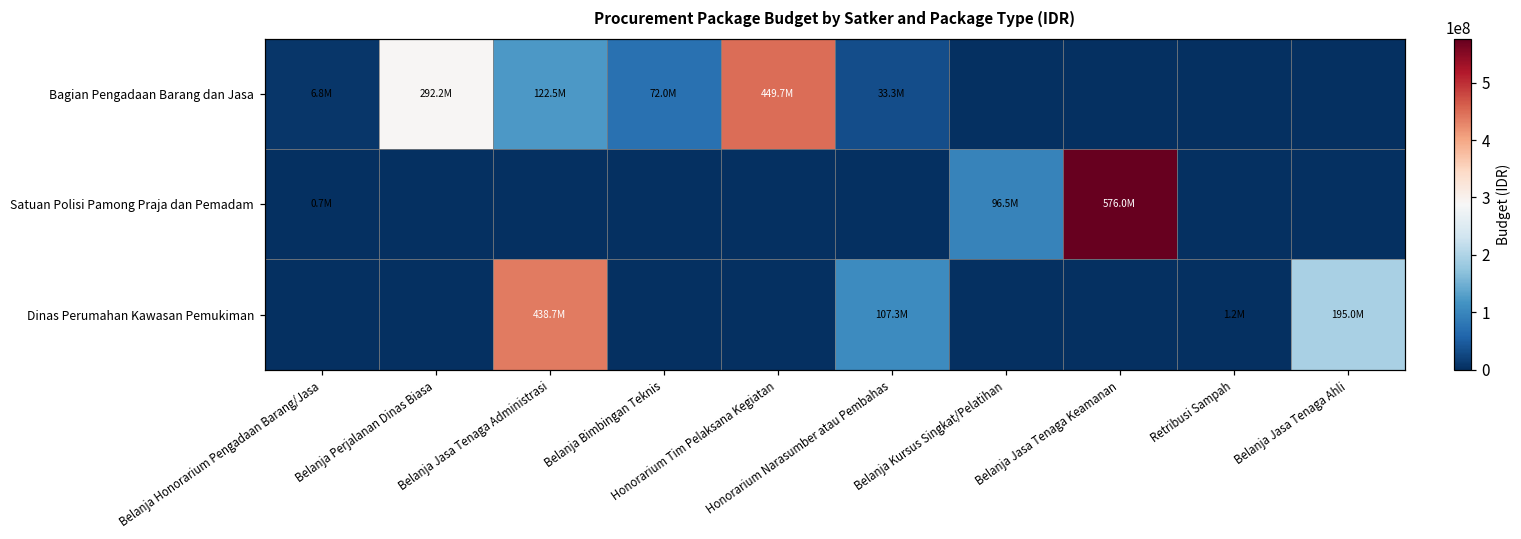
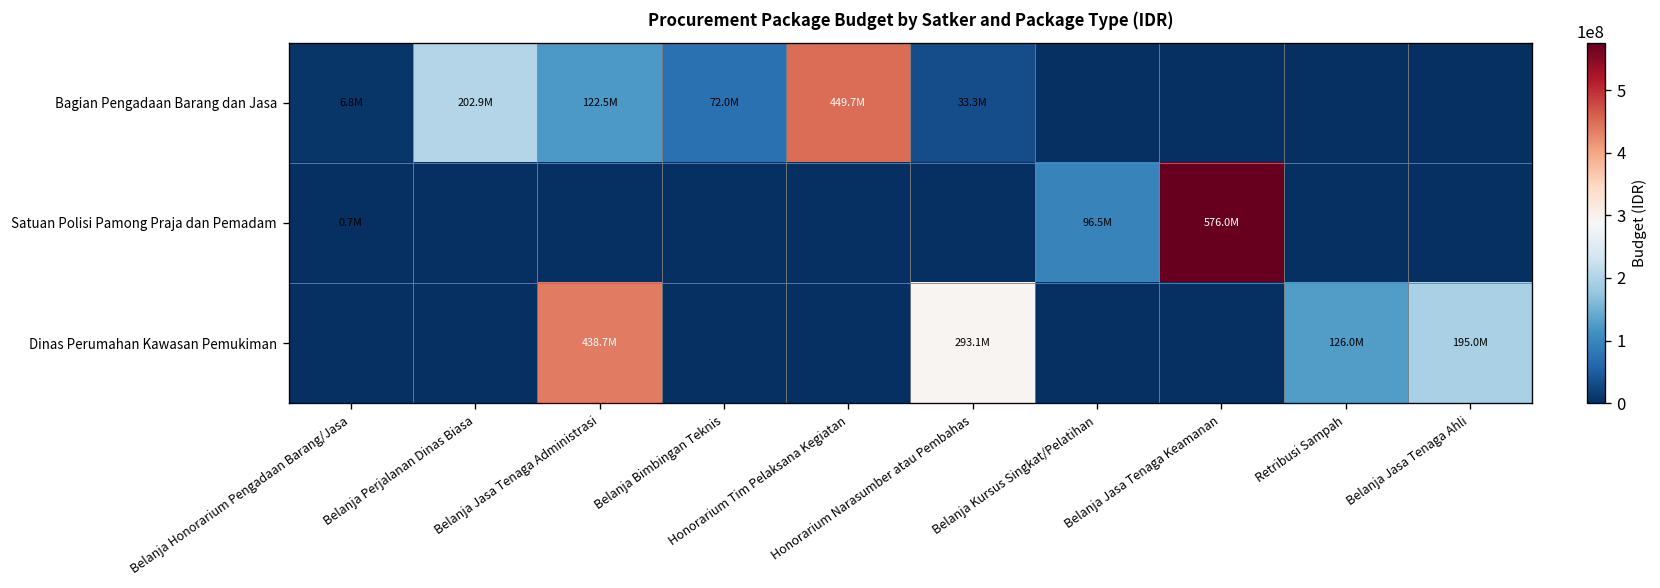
Bagian Pengadaan Barang dan Jasa, Belanja Perjalanan Dinas Biasa: 292.2M -> 202.9M
Dinas Perumahan Kawasan Pemukiman, Honorarium Narasumber atau Pembahas: 107.3M -> 293.1M
Dinas Perumahan Kawasan Pemukiman, Retribusi Sampah: 1.2M -> 126.0M
